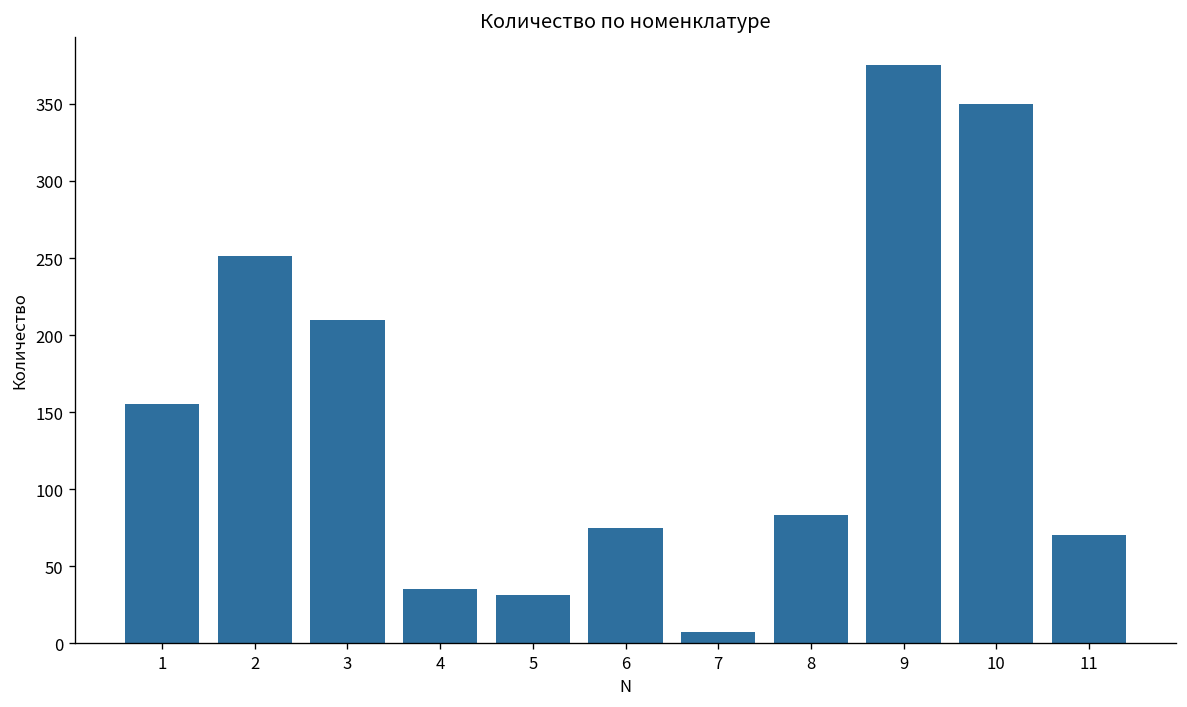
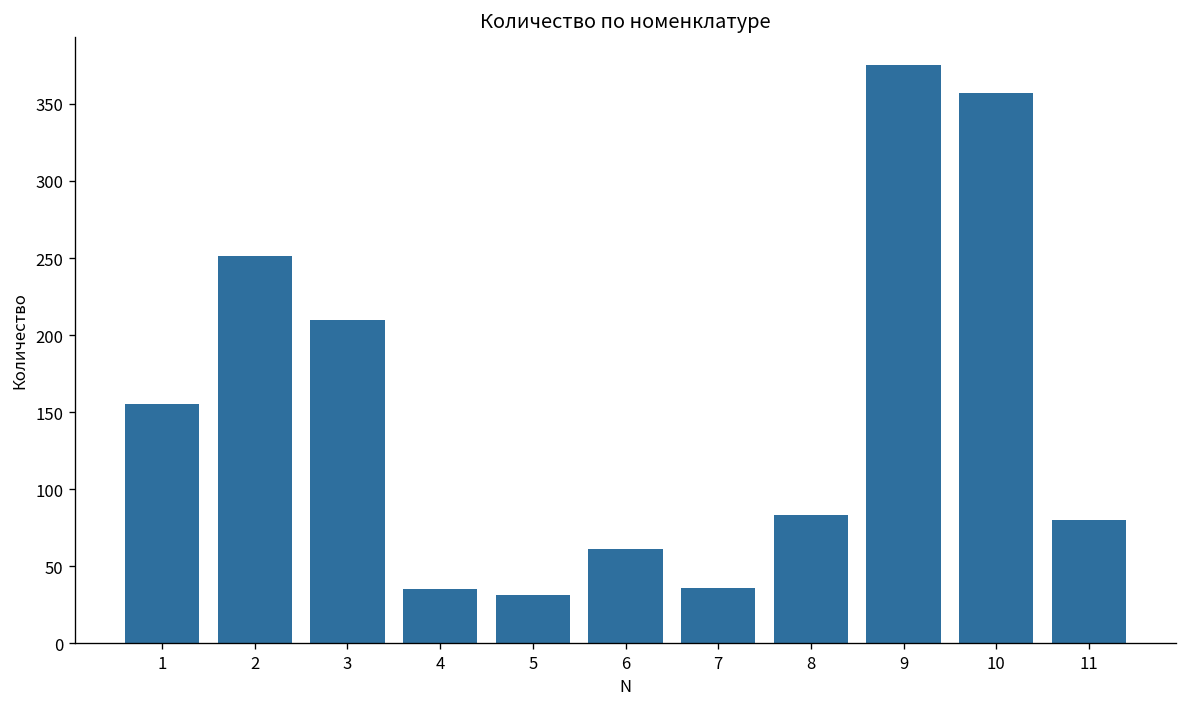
6: 75 -> 61
7: 7 -> 36
10: 350 -> 357
11: 70 -> 80
